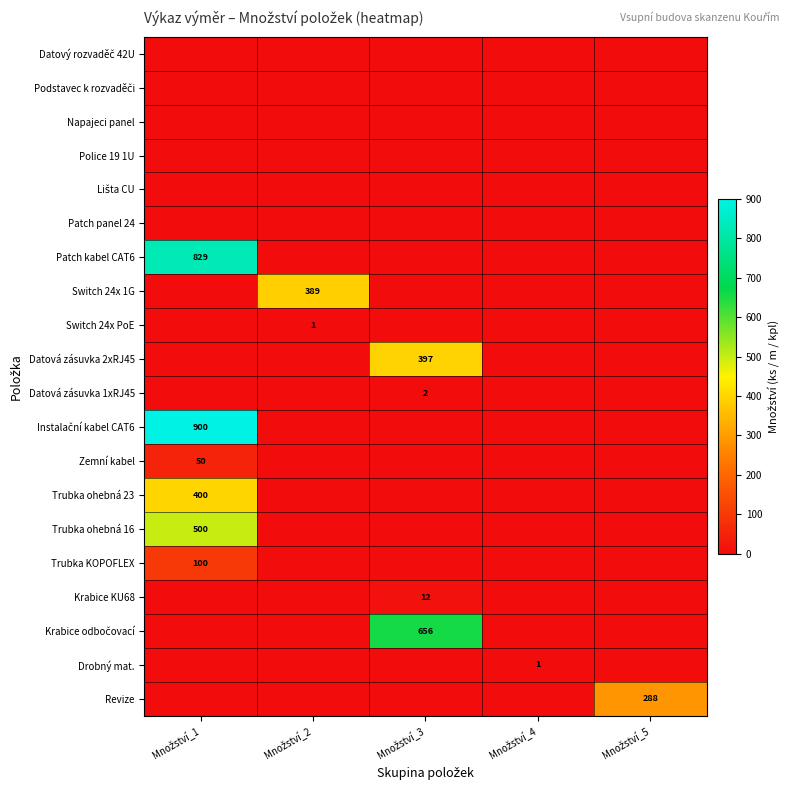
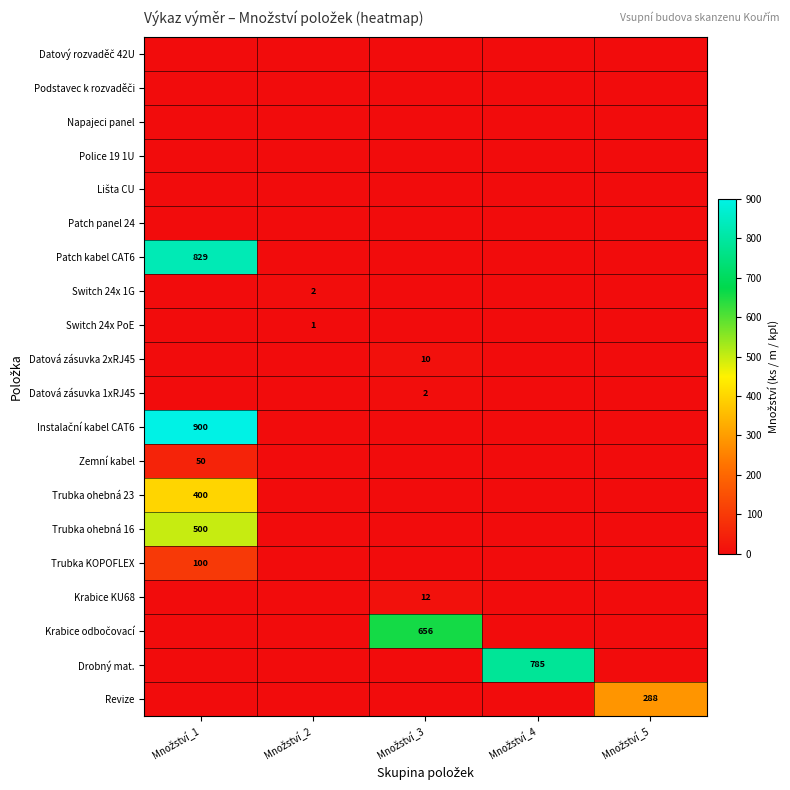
Switch 24x 1G, Množství_2: 389 -> 2
Datová zásuvka 2xRJ45, Množství_3: 397 -> 10
Drobný mat., Množství_4: 1 -> 785
